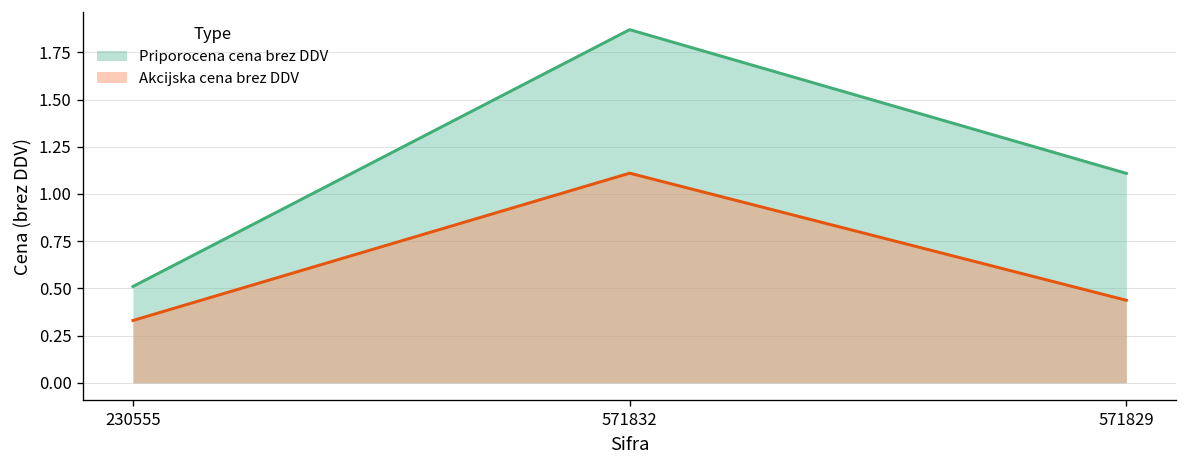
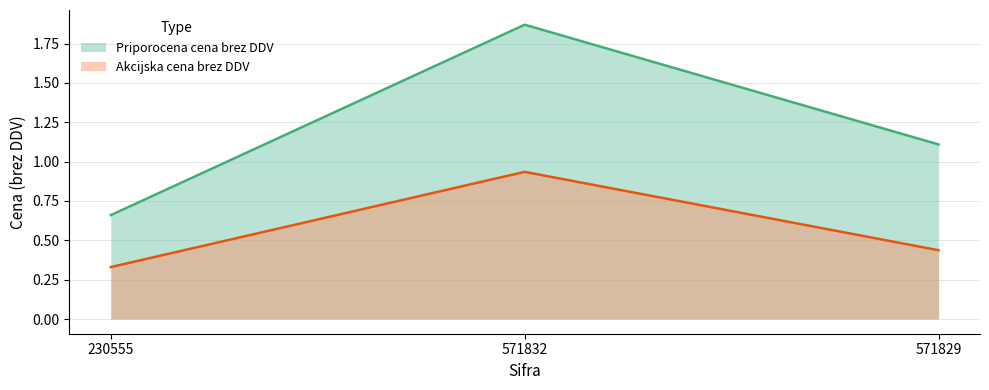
Priporocena cena brez DDV, 230555: 0.51 -> 0.66
Akcijska cena brez DDV, 571832: 1.11 -> 0.94
